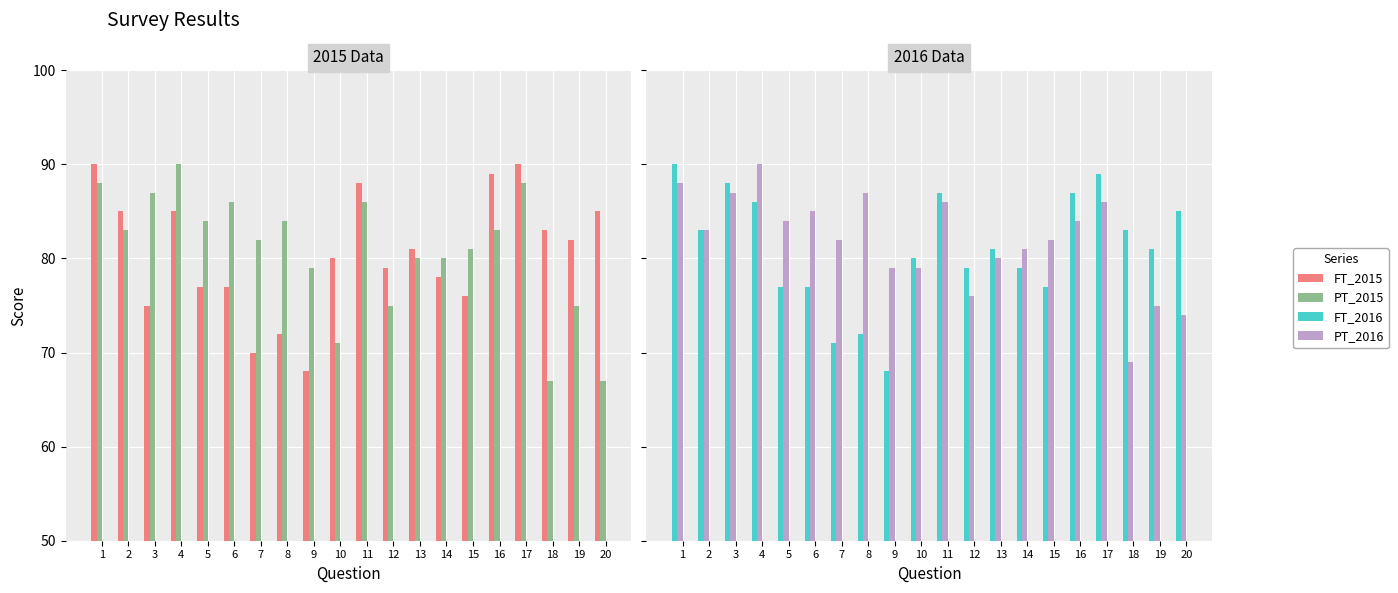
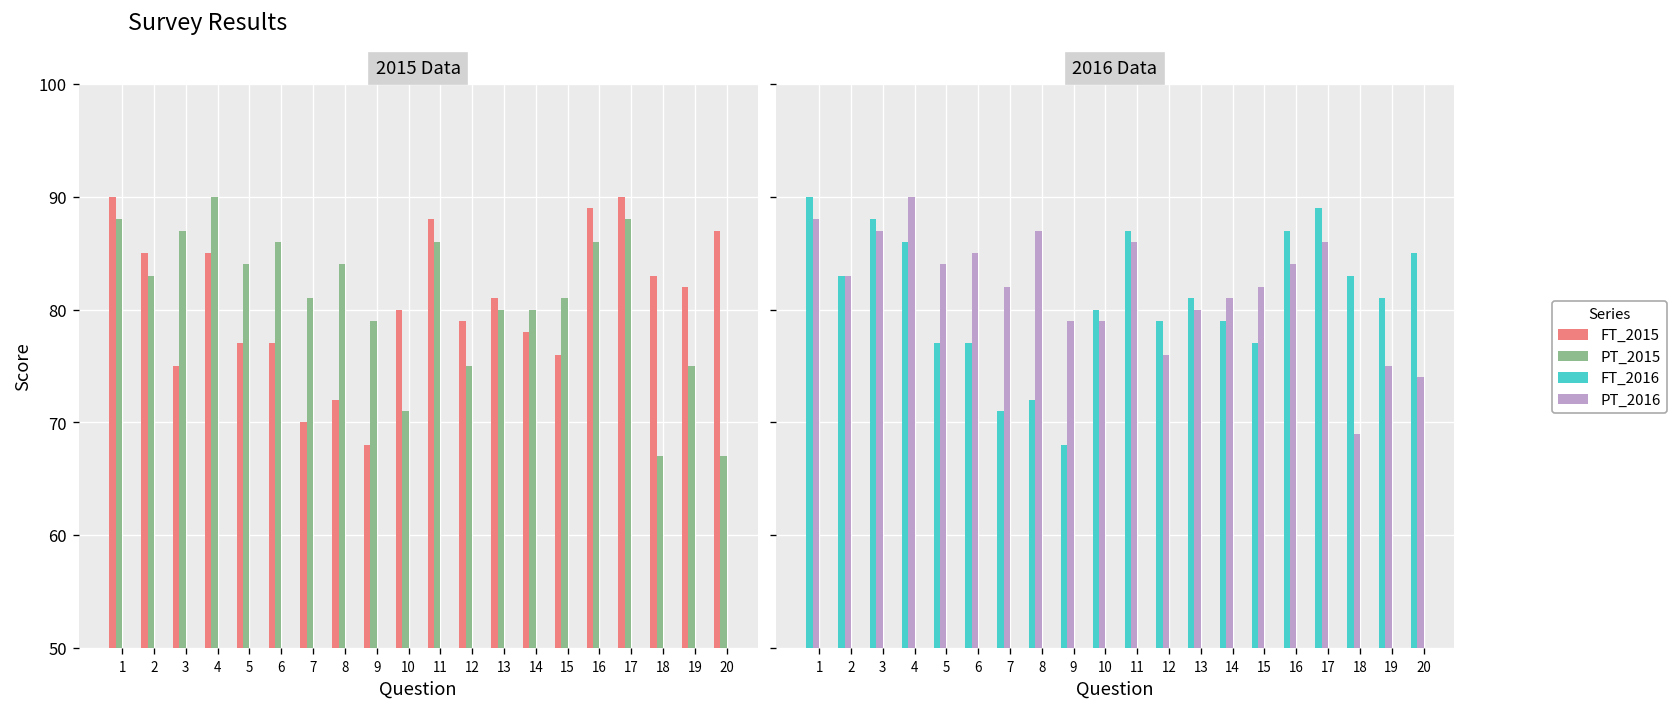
2015 Data, PT_2015, 7: 82 -> 81
2015 Data, PT_2015, 16: 83 -> 86
2015 Data, FT_2015, 20: 85 -> 87
